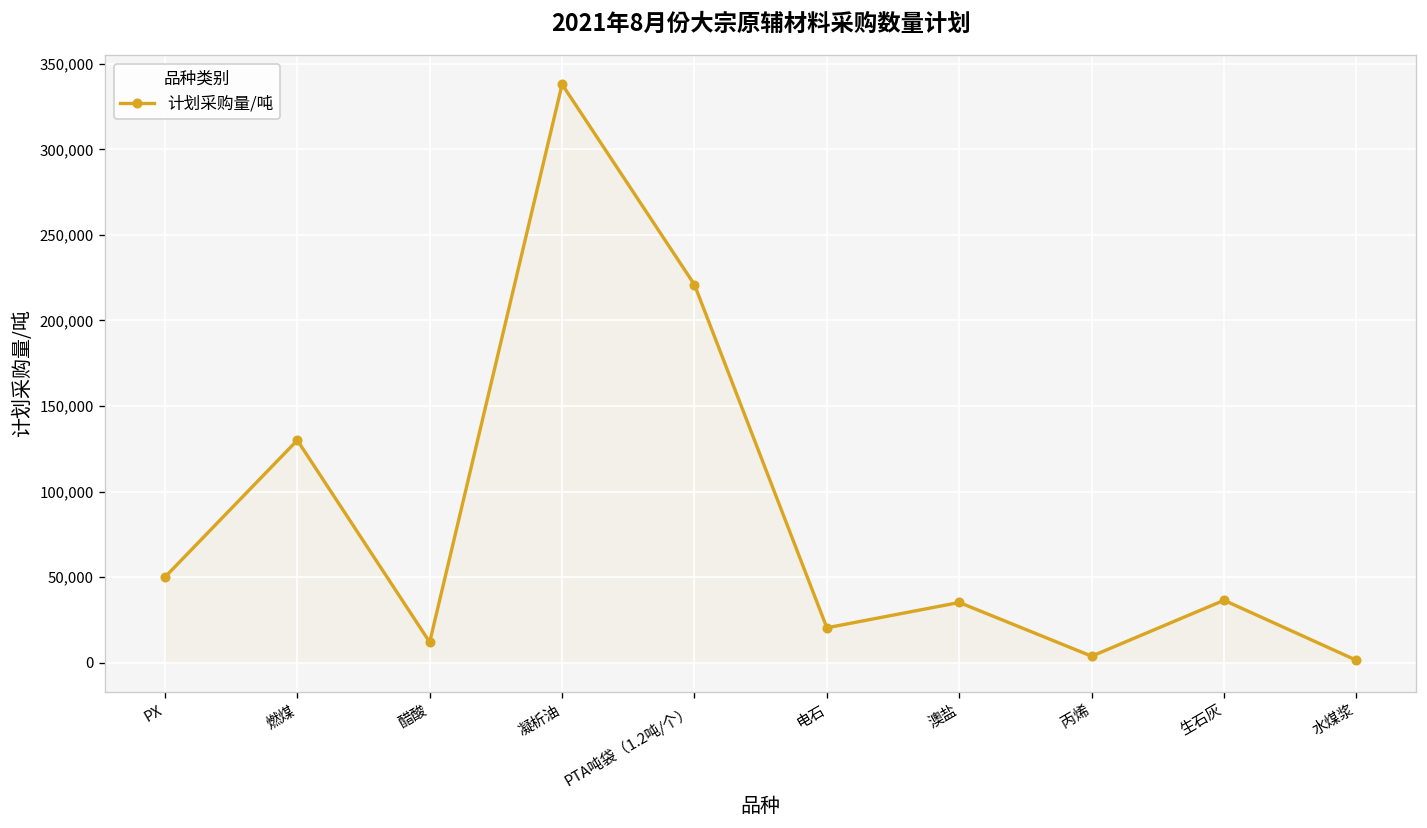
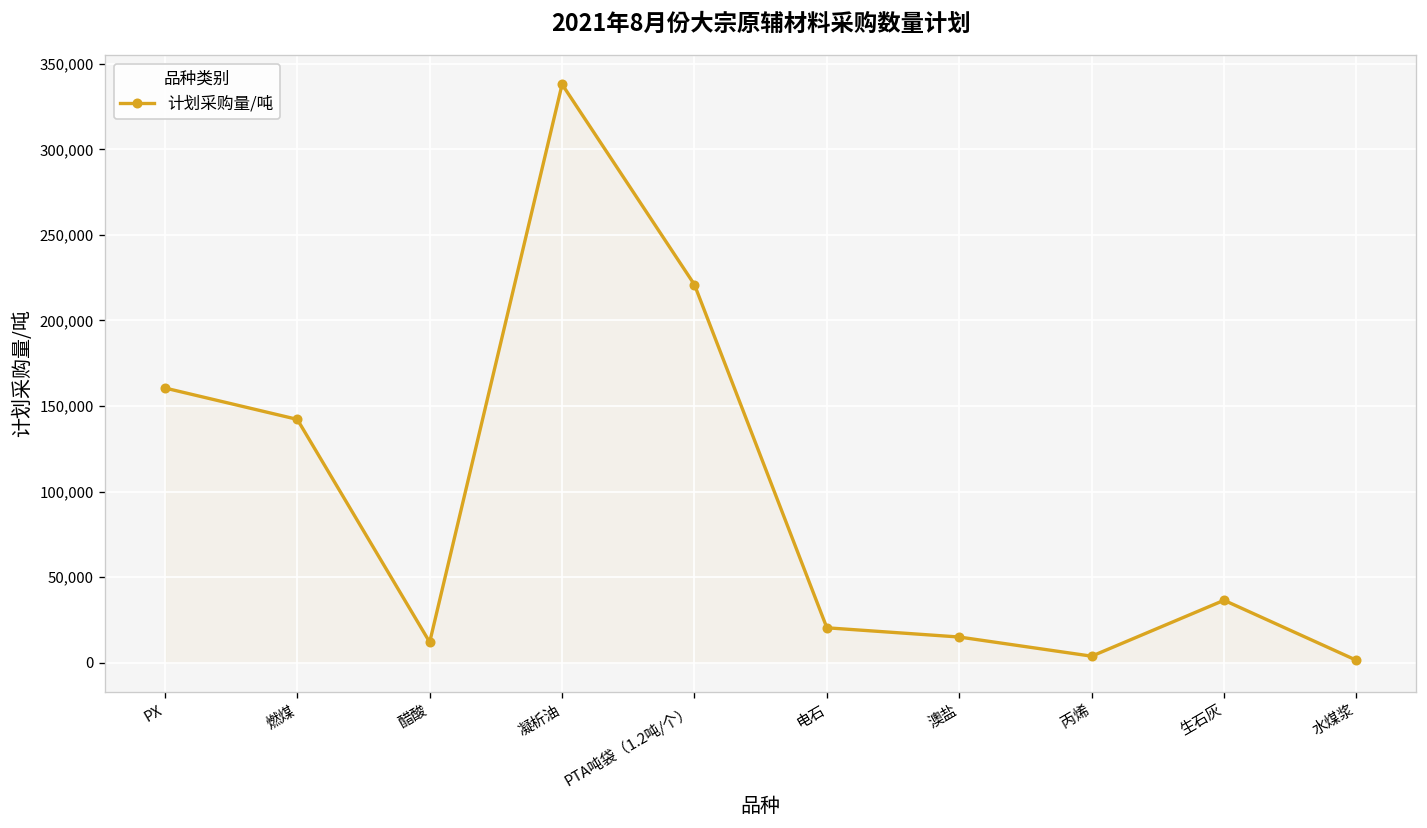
PX: 50,000 -> 161,000
燃煤: 130,000 -> 142,000
澳盐: 35,000 -> 15,000
